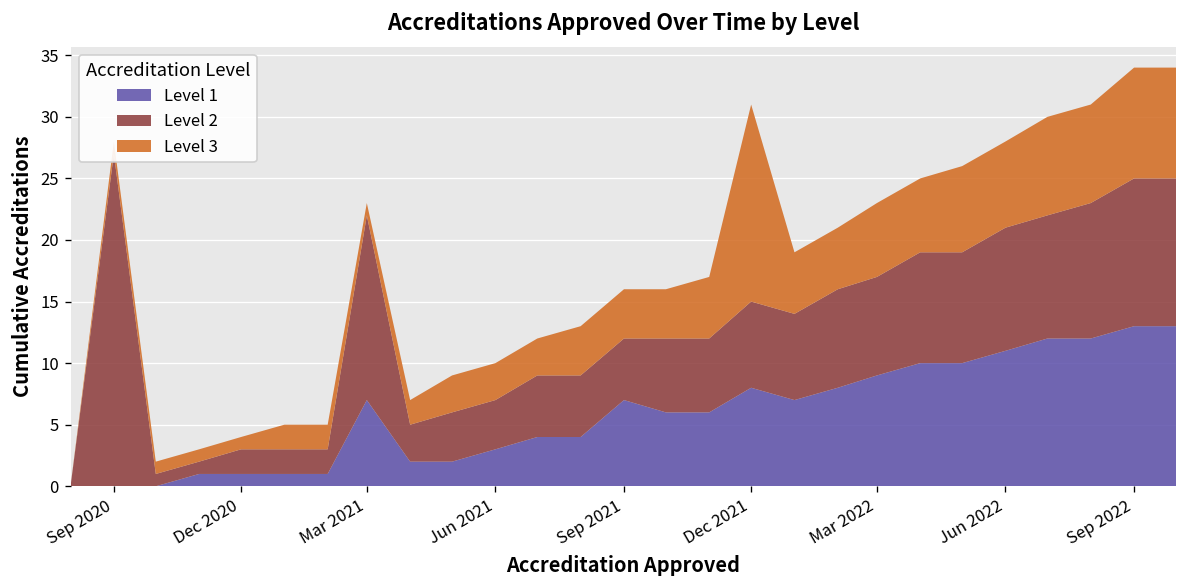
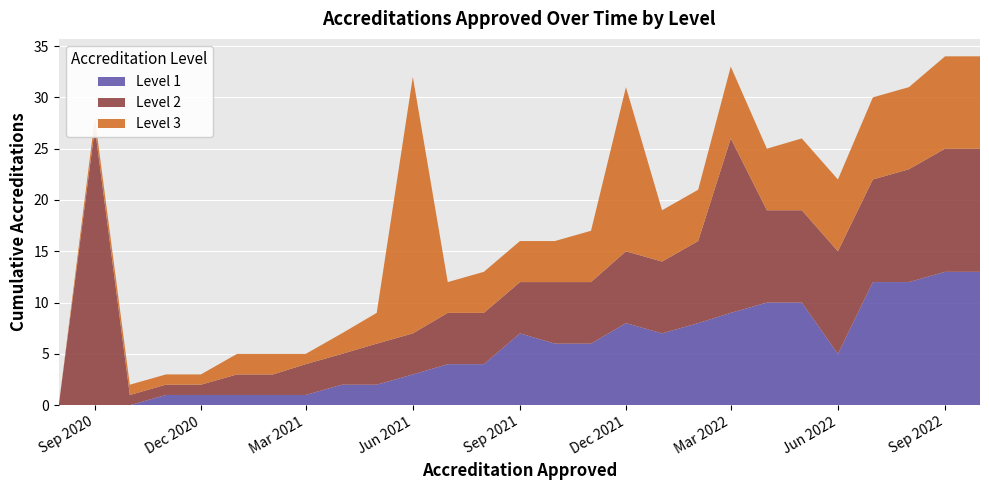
Level 2, Dec 2020: 2 -> 1
Level 1, Mar 2021: 7 -> 1
Level 2, Mar 2021: 15 -> 3
Level 3, Jun 2021: 3 -> 25
Level 2, Mar 2022: 8 -> 17
Level 3, Mar 2022: 6 -> 7
Level 1, Jun 2022: 11 -> 5
